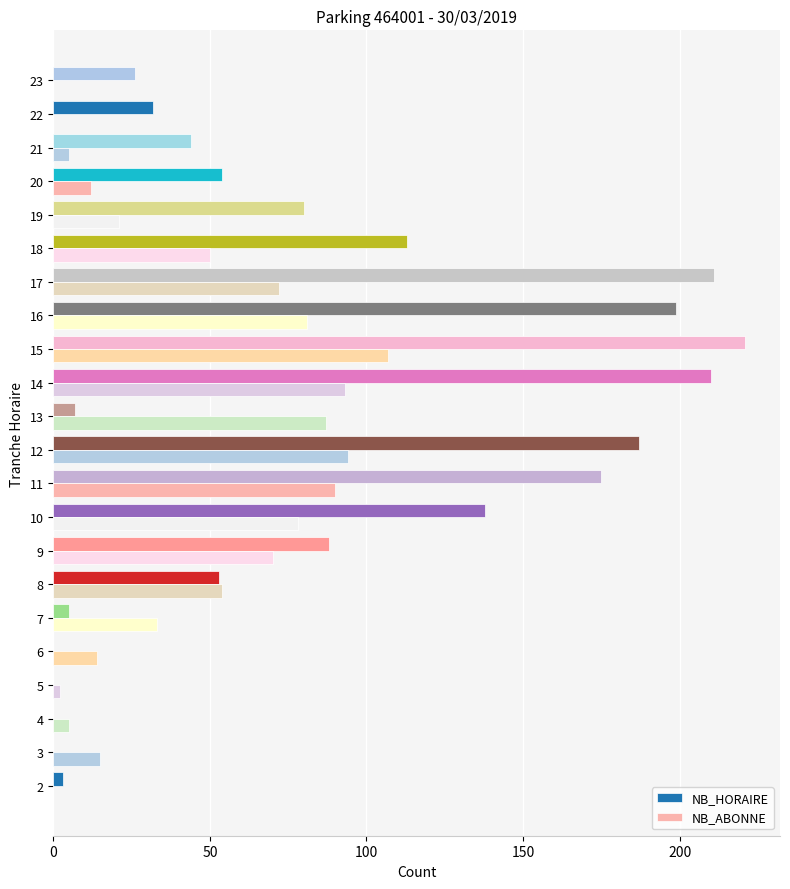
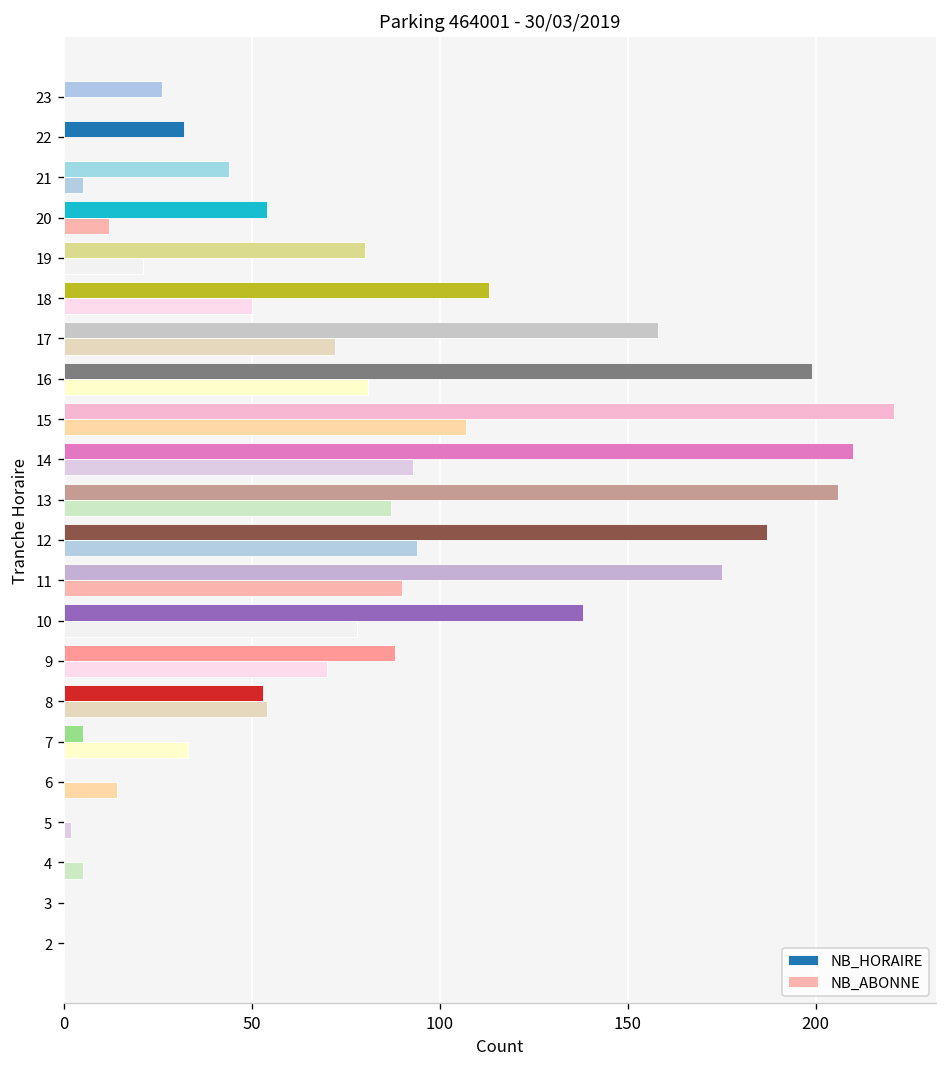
NB_HORAIRE, 17: 211 -> 158
NB_HORAIRE, 13: 7 -> 206
NB_ABONNE, 3: 15 -> 0
NB_HORAIRE, 2: 3 -> 0
